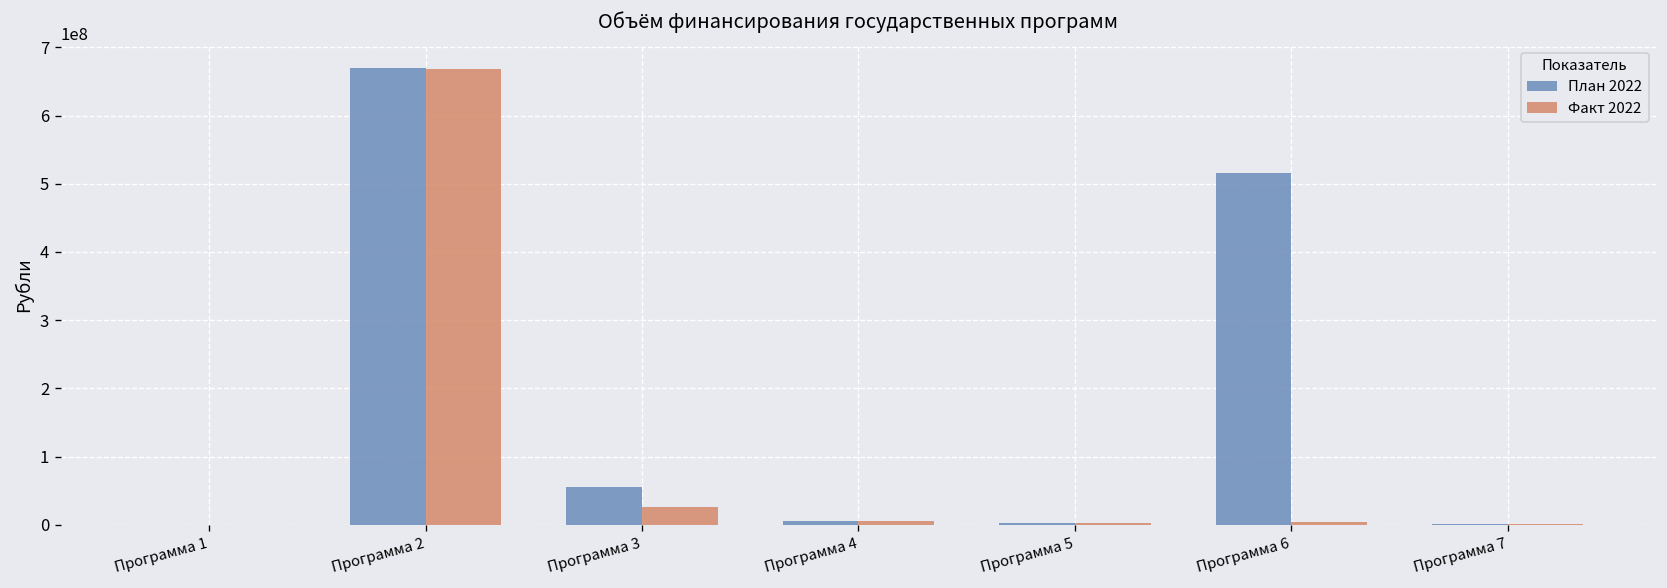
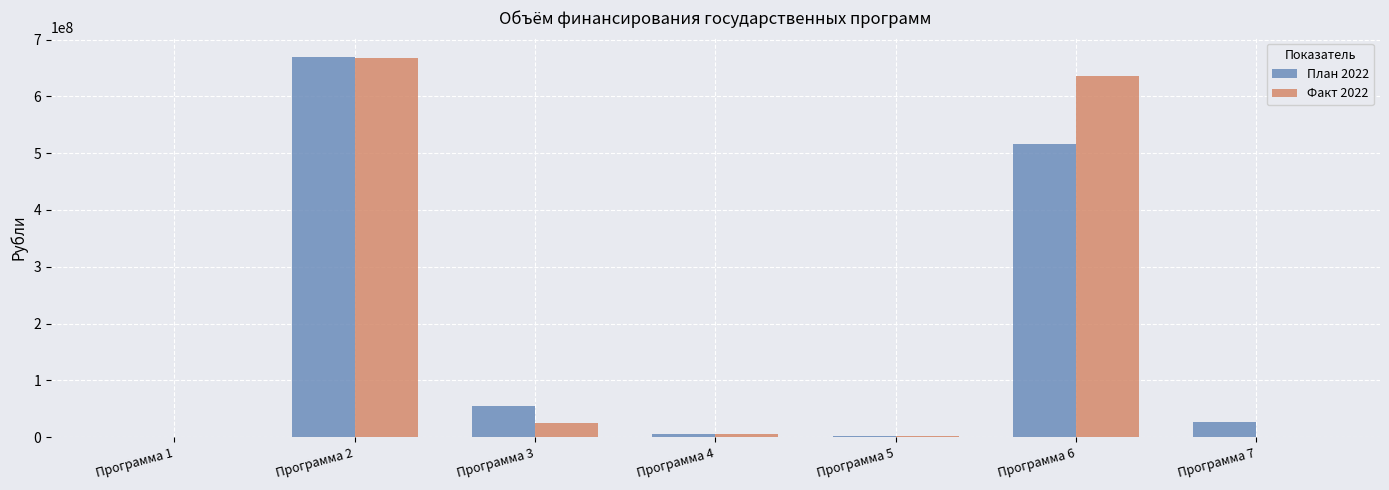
Факт 2022, Программа 6: 0 -> 640000000
План 2022, Программа 7: 0 -> 30000000
